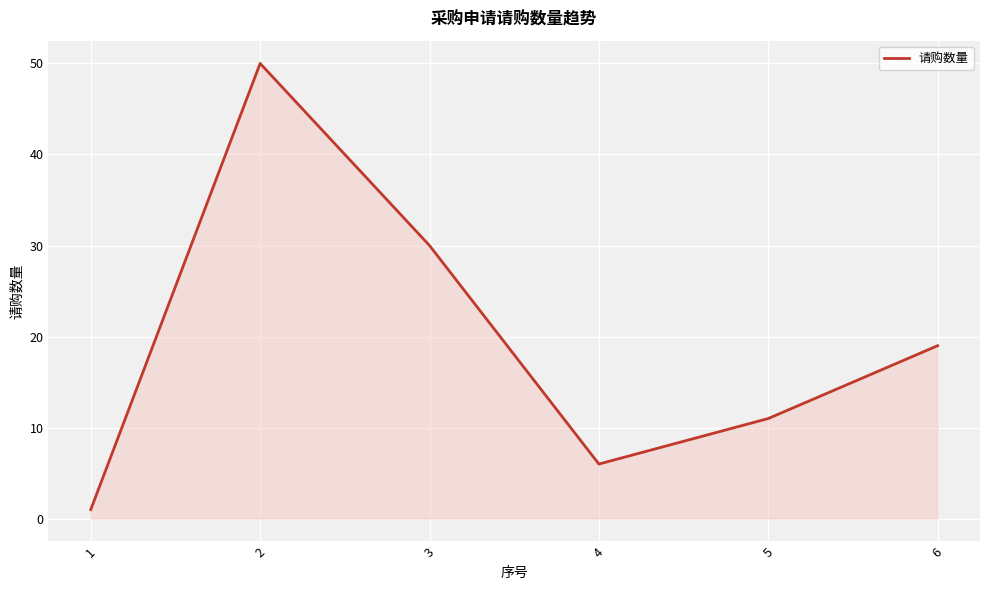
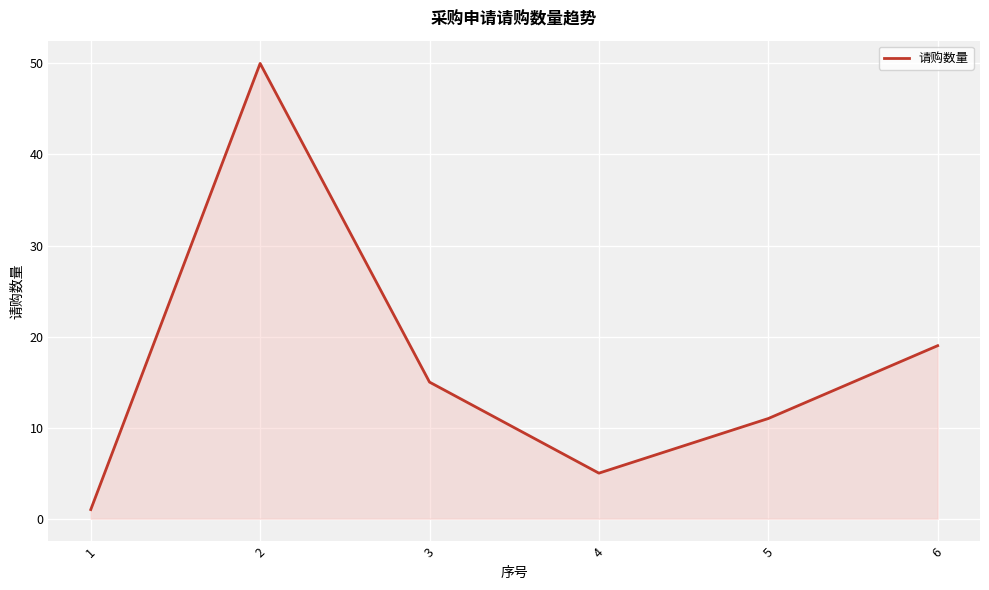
3: 30 -> 15
4: 6 -> 5
